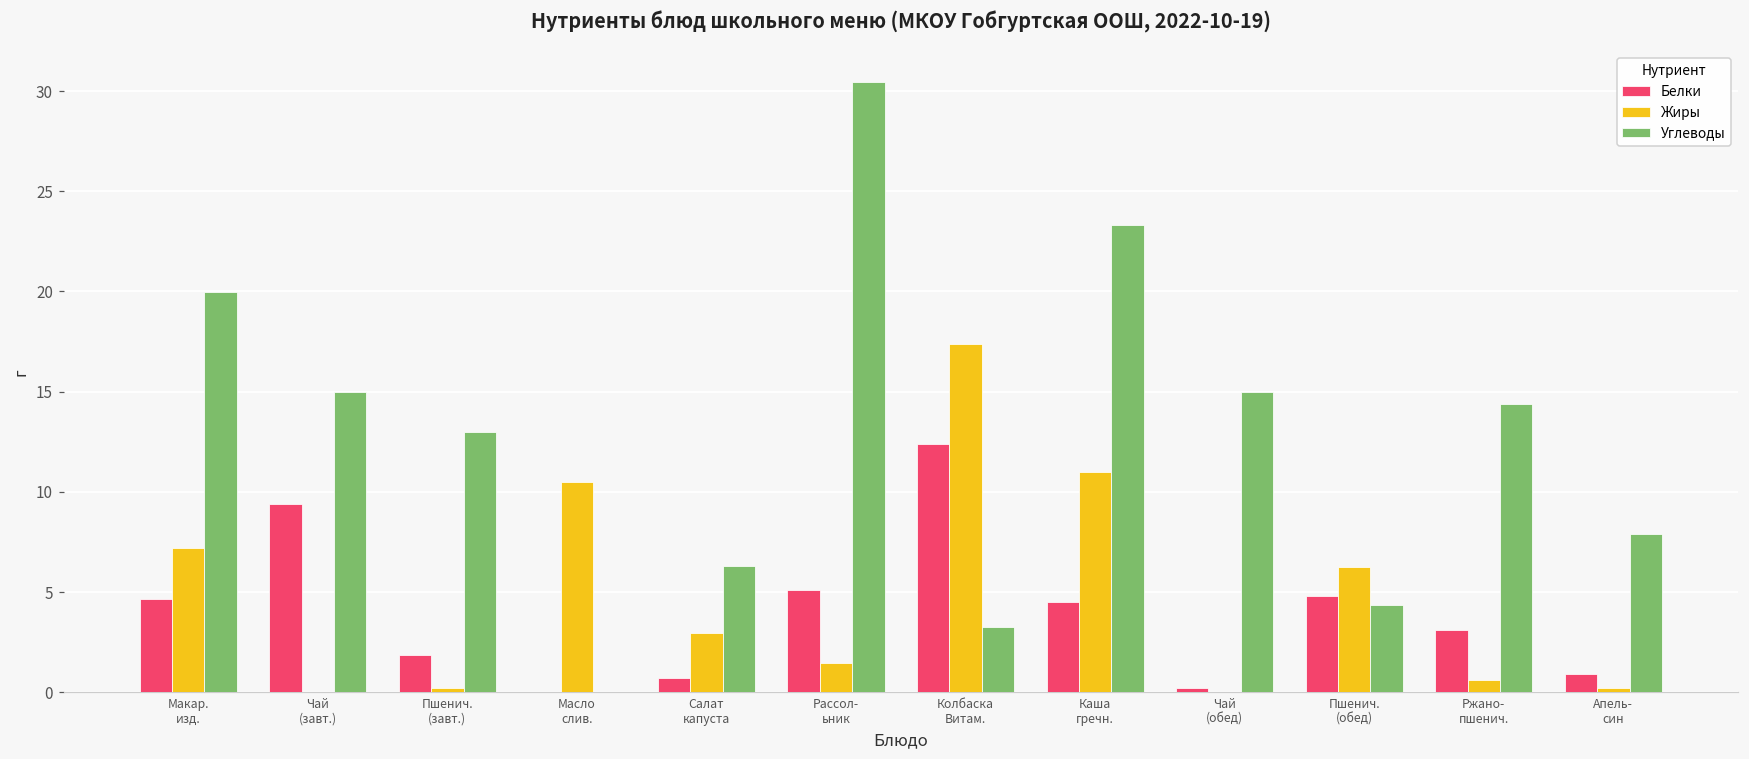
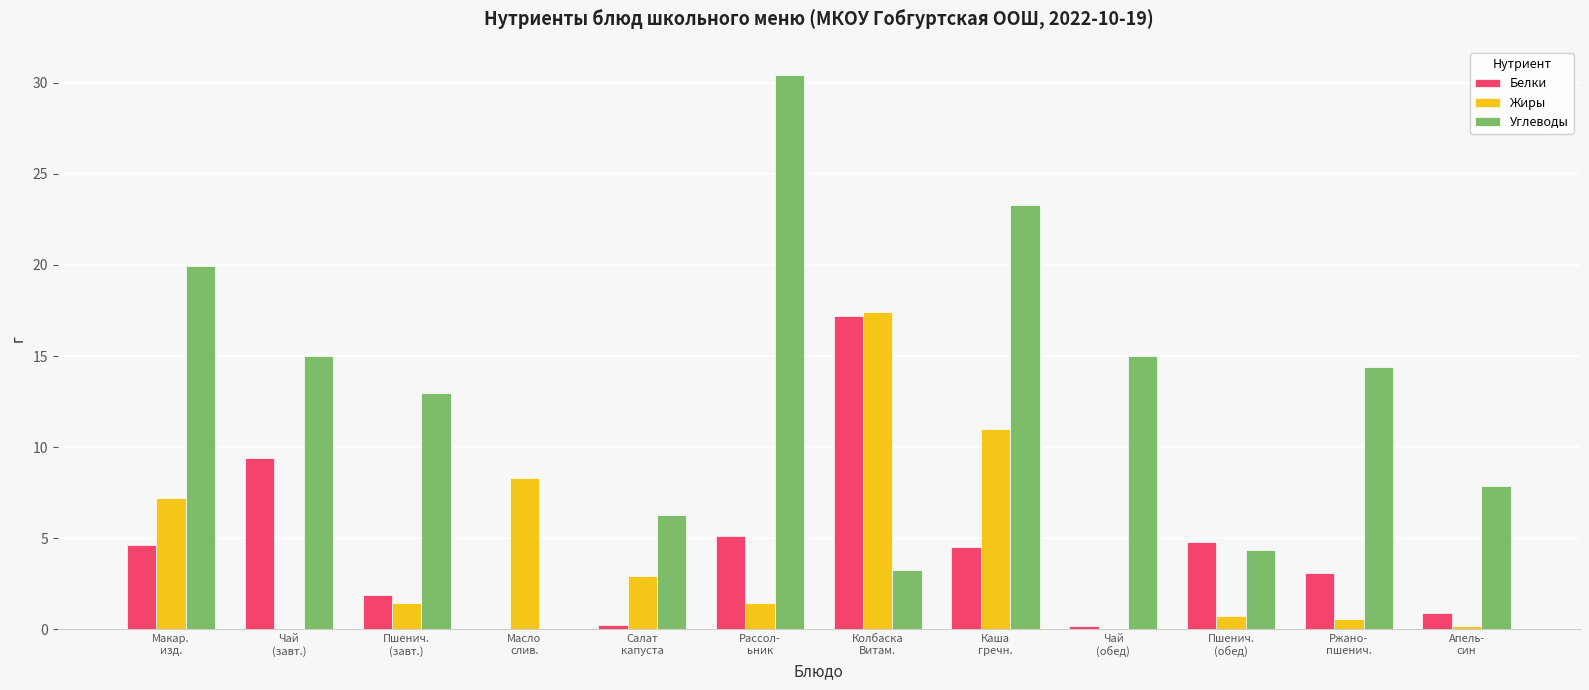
Жиры, Пшенич. (завт.): 0.2 -> 1.5
Жиры, Масло слив.: 10.5 -> 8.3
Белки, Салат капуста: 0.7 -> 0.3
Белки, Колбаска Витам.: 12.4 -> 17.2
Жиры, Пшенич. (обед): 6.3 -> 0.8
